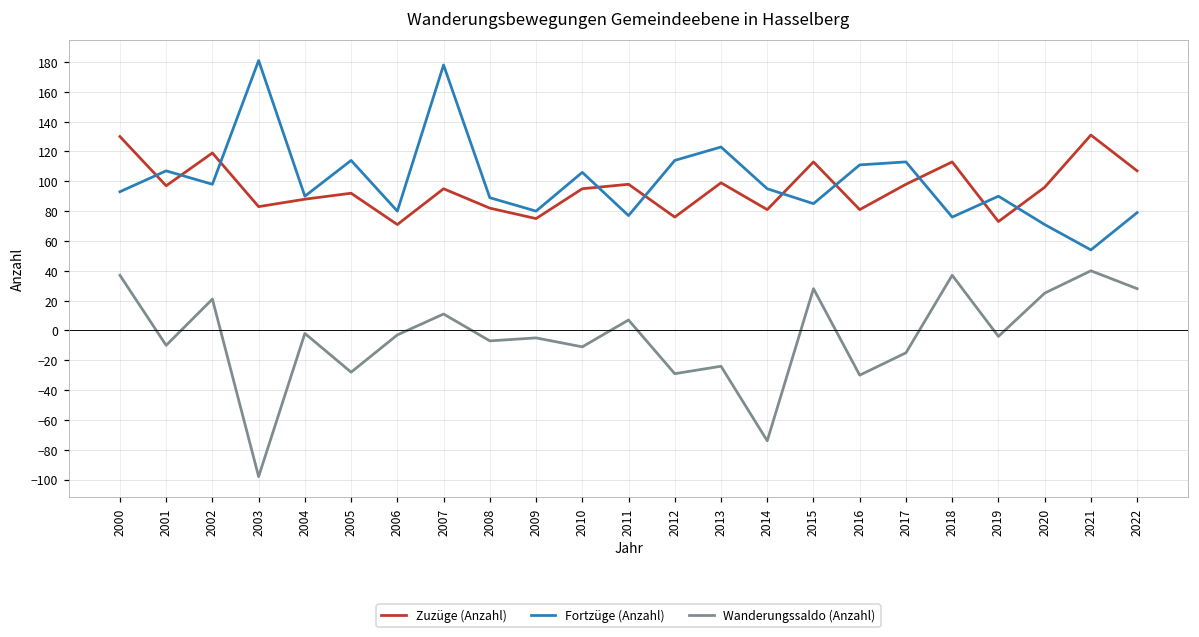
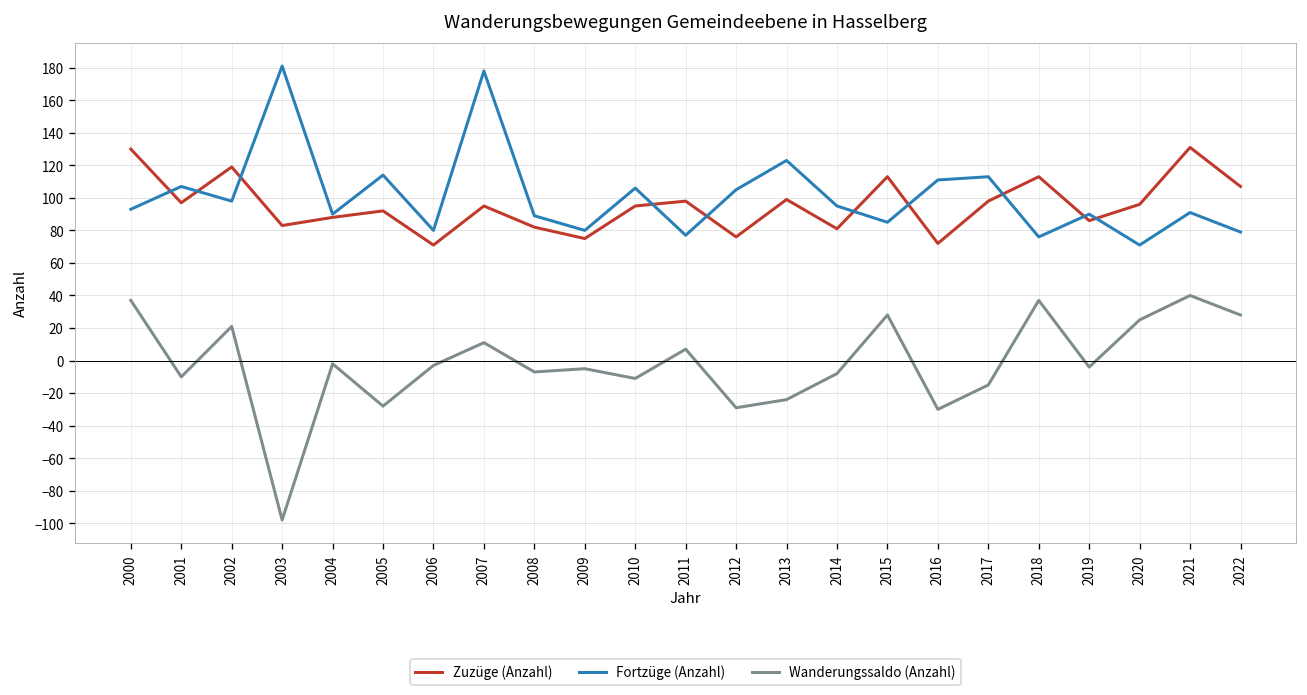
Fortzüge (Anzahl), 2012: 114 -> 105
Wanderungssaldo (Anzahl), 2014: -74 -> -8
Zuzüge (Anzahl), 2016: 81 -> 72
Zuzüge (Anzahl), 2019: 73 -> 86
Fortzüge (Anzahl), 2021: 54 -> 91
